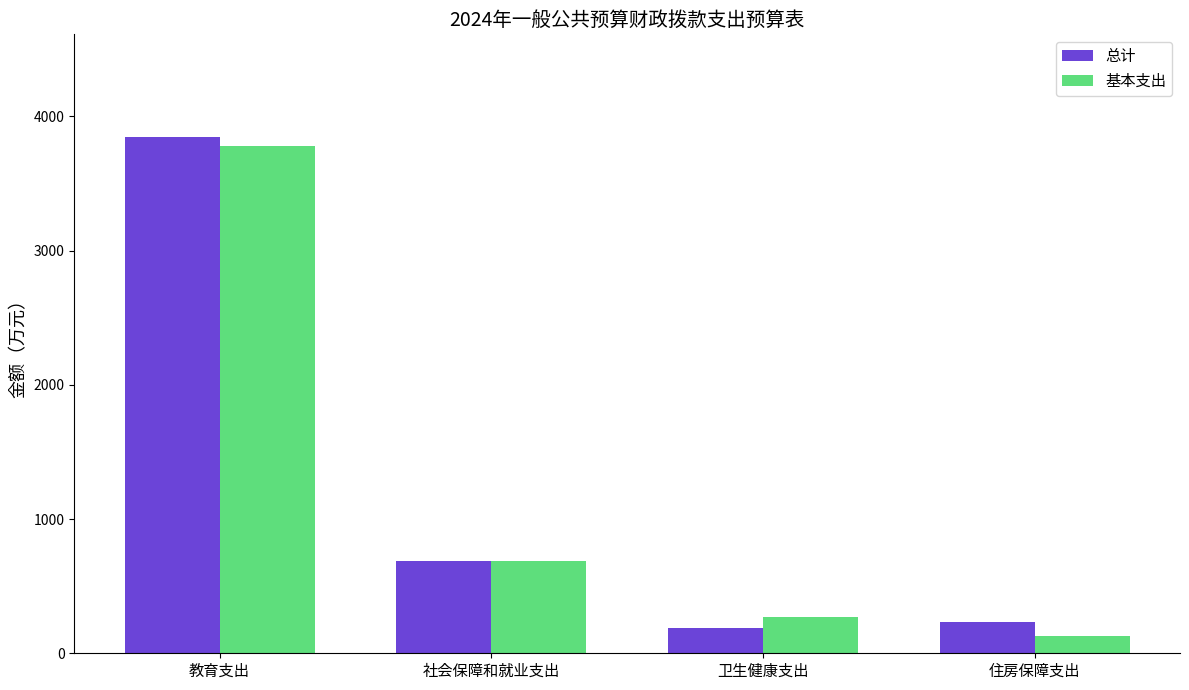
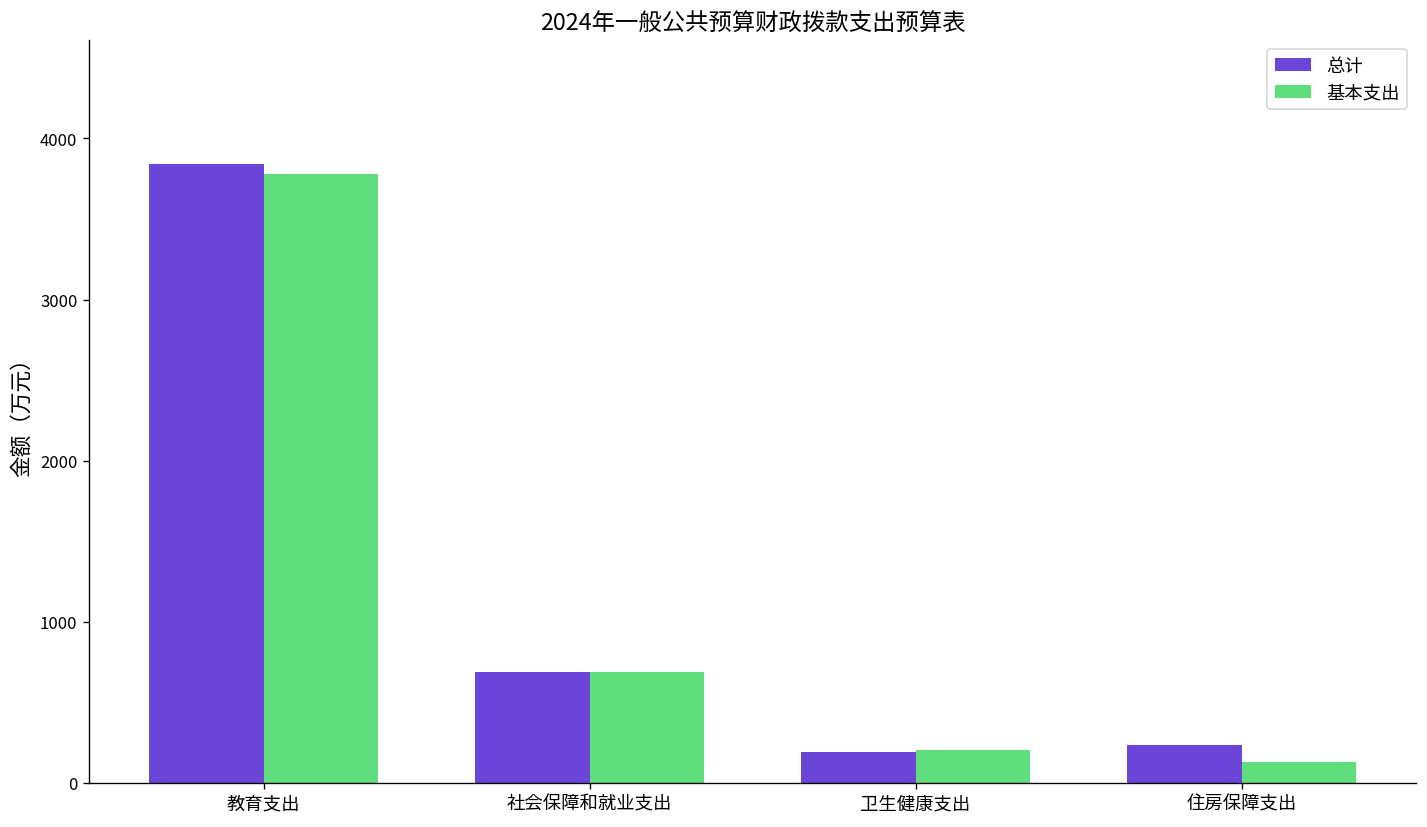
基本支出, 卫生健康支出: 270 -> 200
